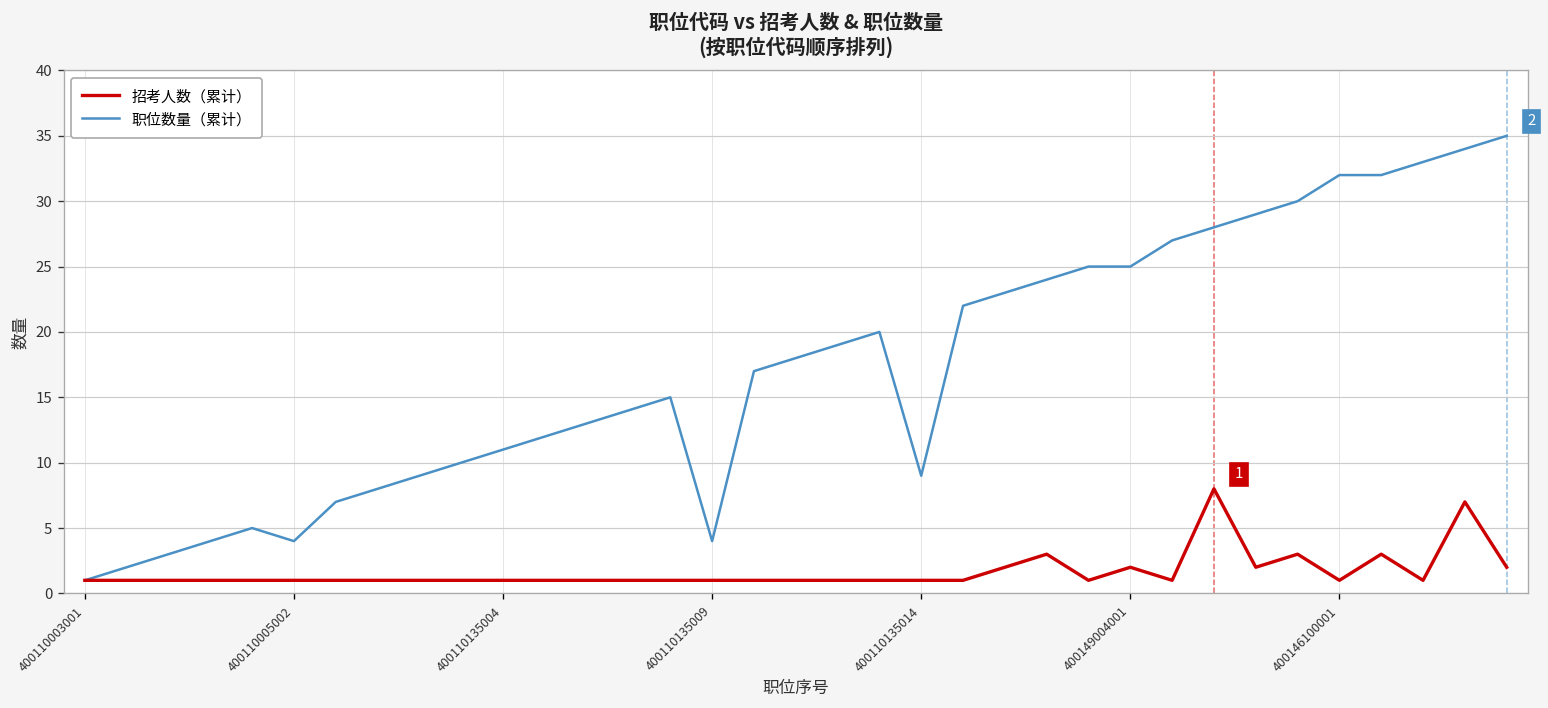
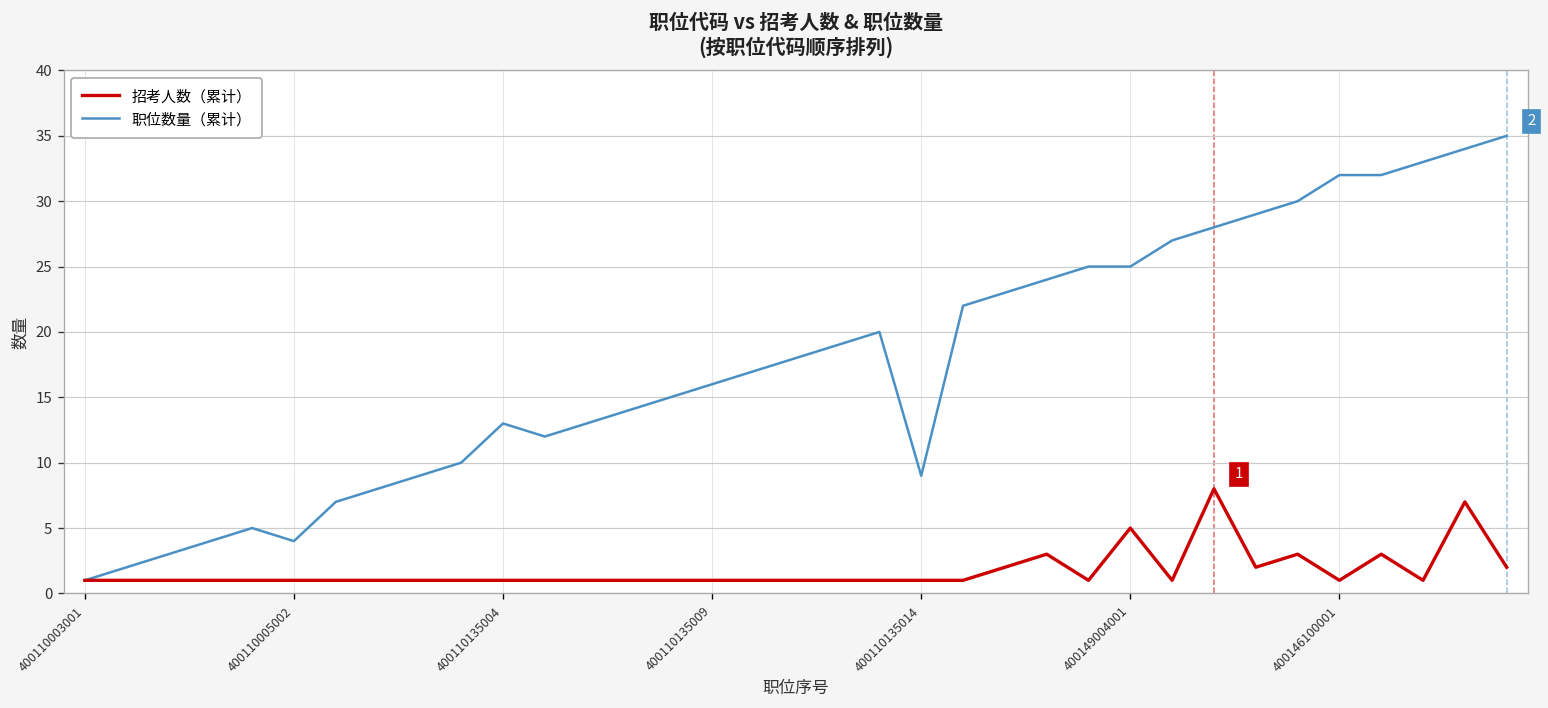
职位数量（累计）, 400110135004: 11 -> 13
职位数量（累计）, 400110135009: 4 -> 16
招考人数（累计）, 400149004001: 2 -> 5
